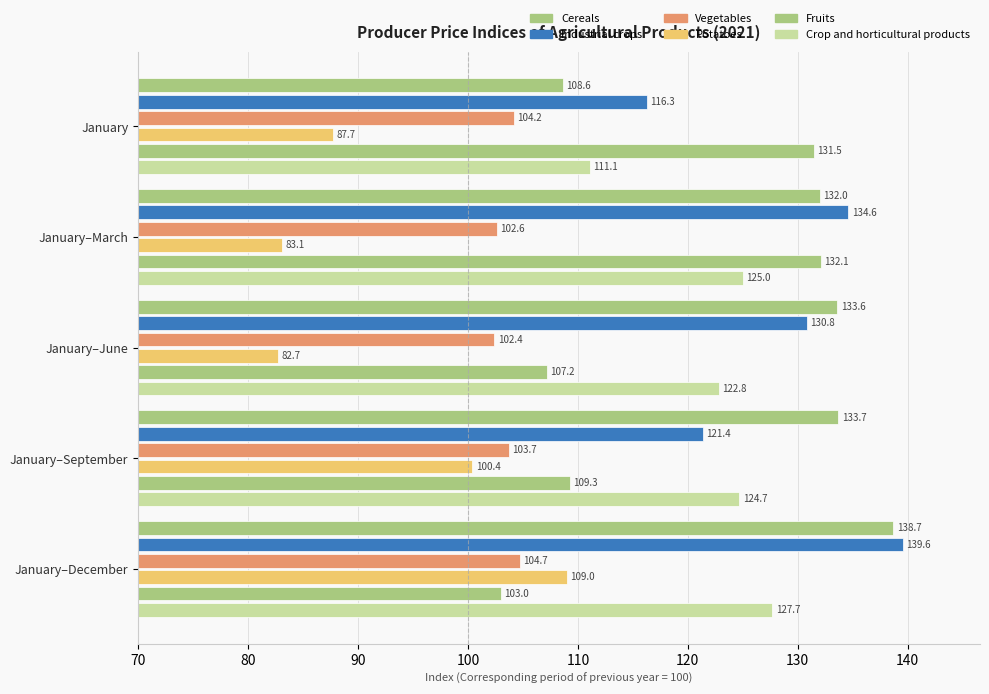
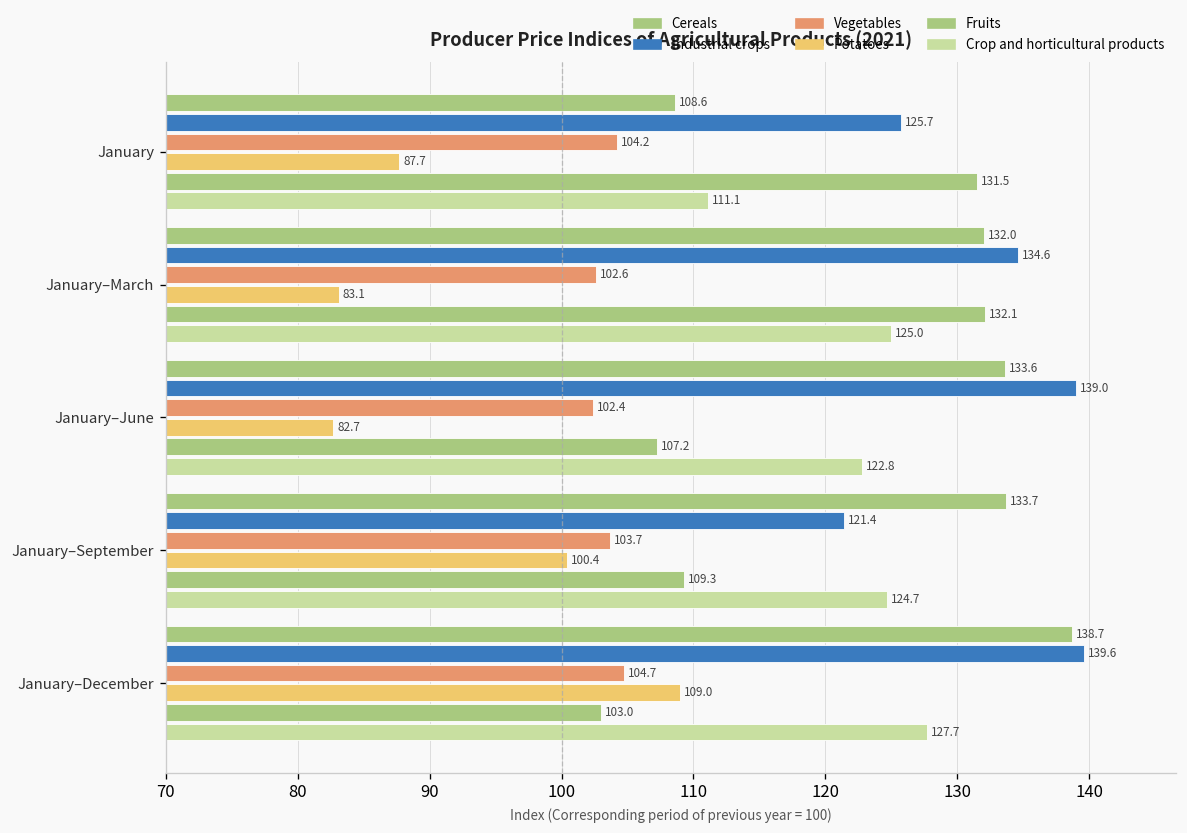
Industrial crops, January: 116.3 -> 125.7
Industrial crops, January–June: 130.8 -> 139.0
